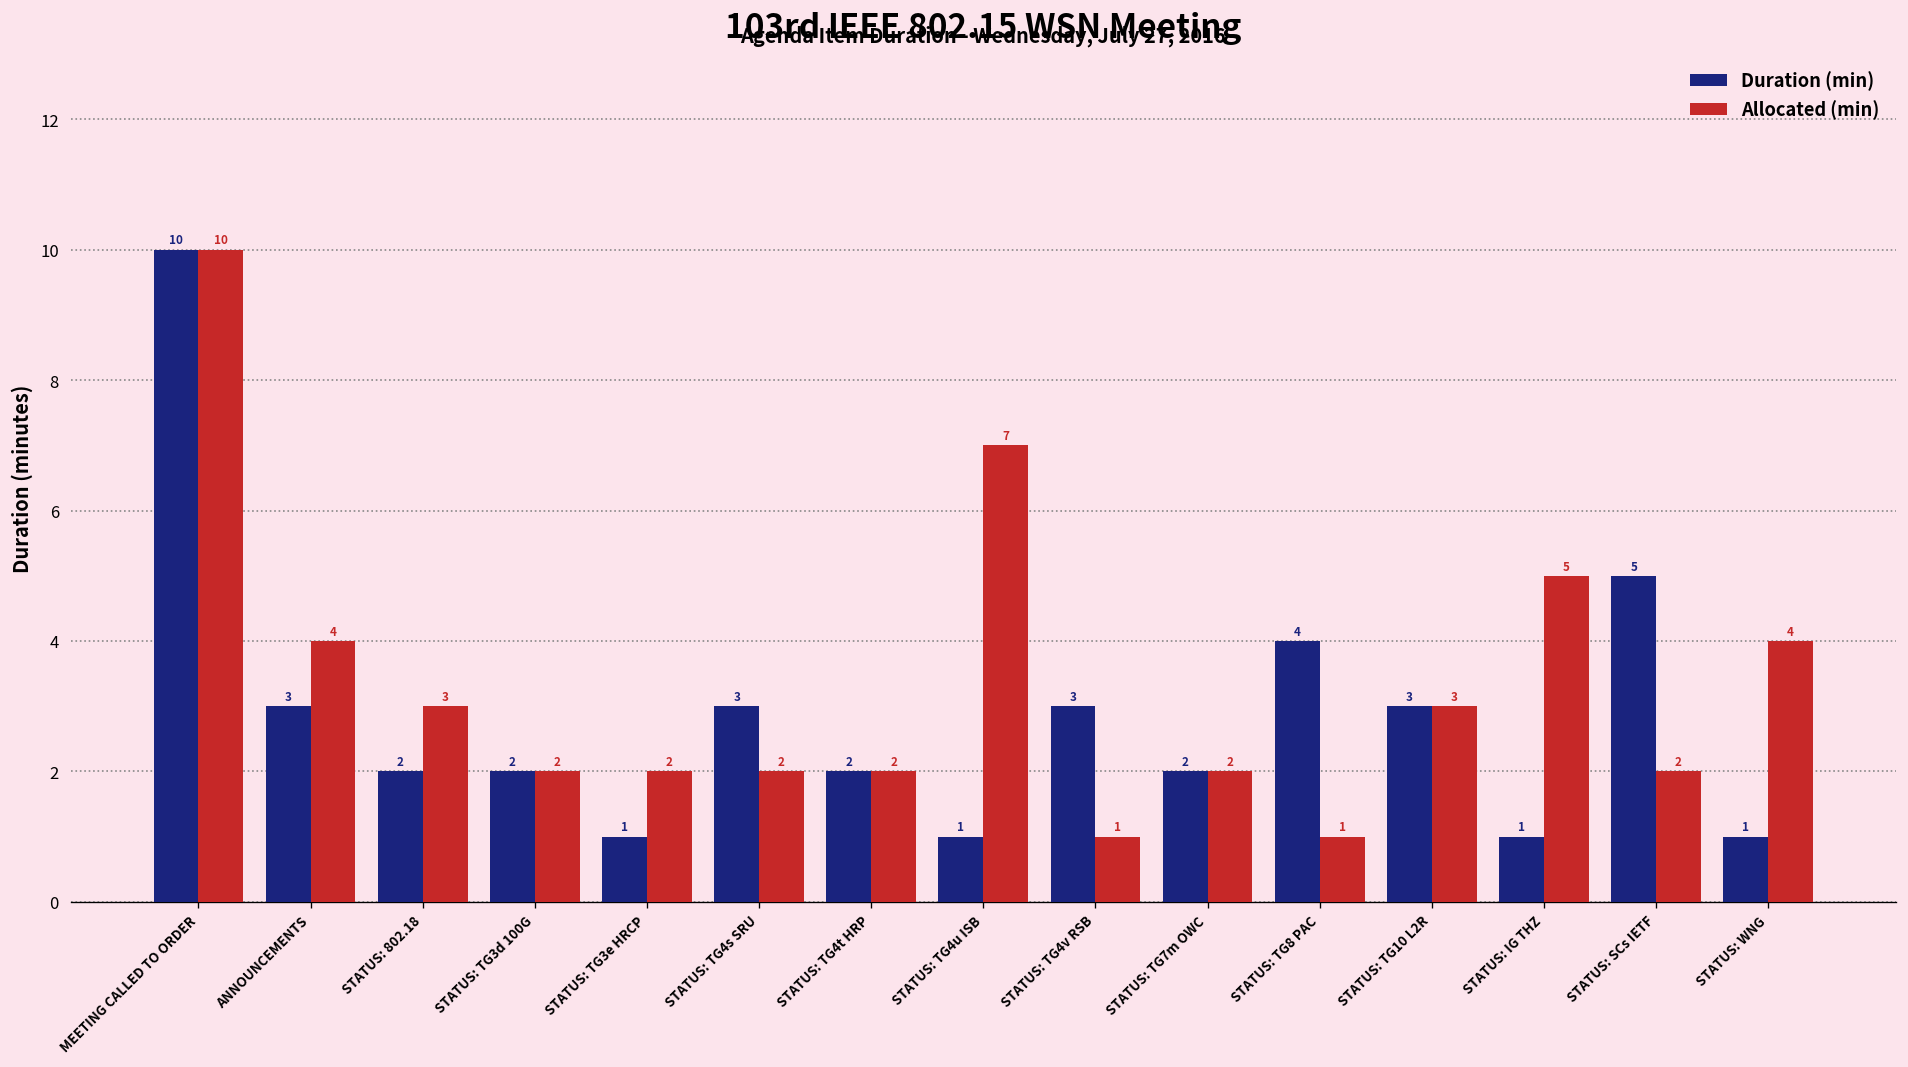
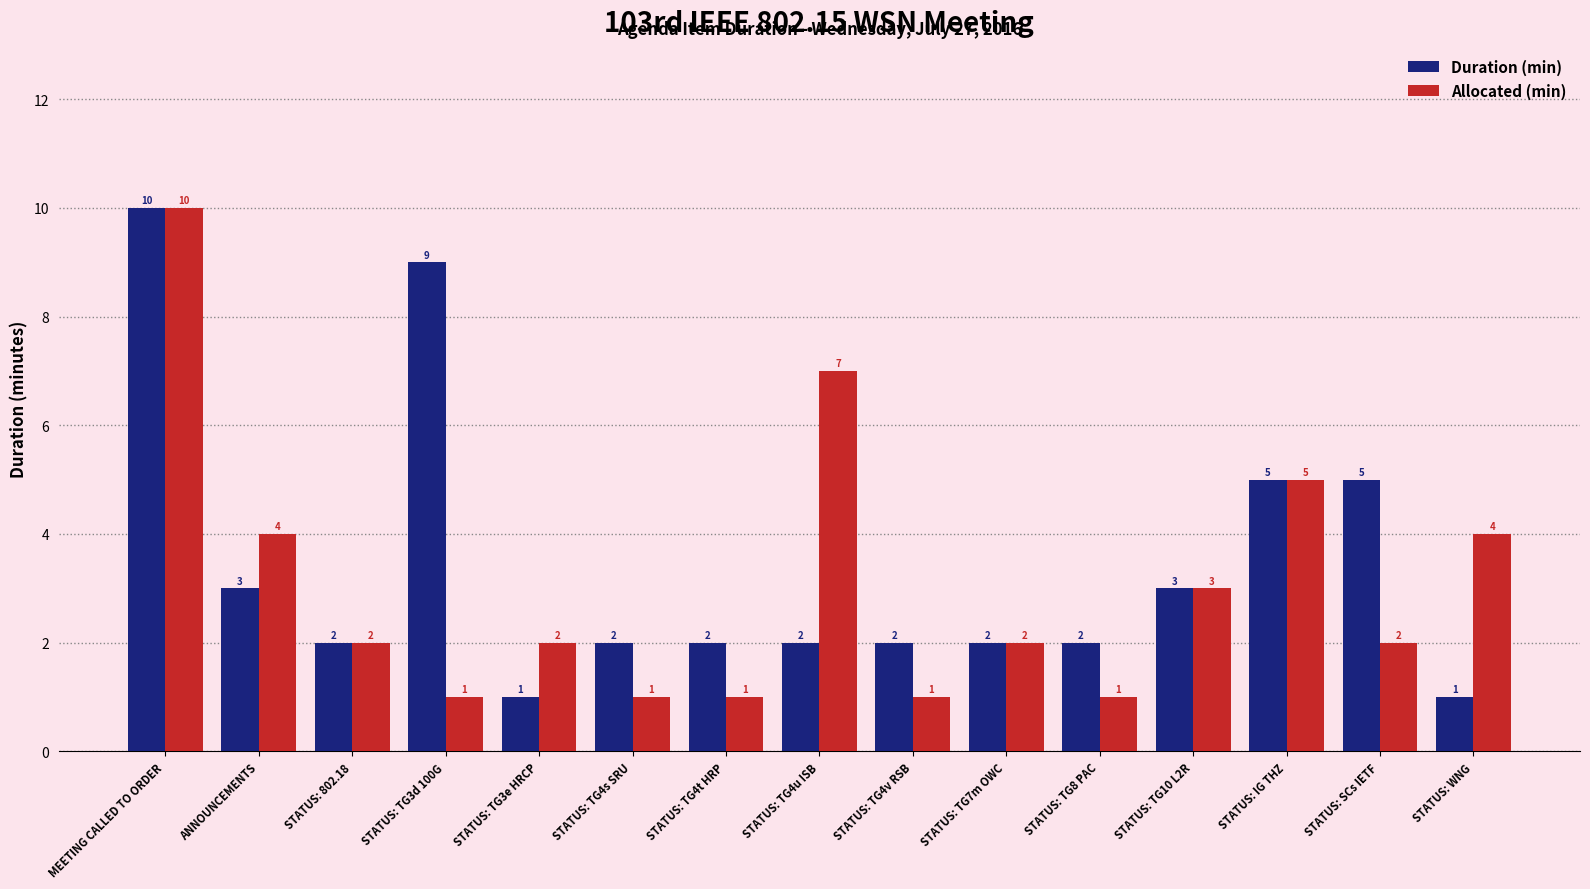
Allocated (min), STATUS: 802.18: 3 -> 2
Duration (min), STATUS: TG3d 100G: 2 -> 9
Allocated (min), STATUS: TG3d 100G: 2 -> 1
Duration (min), STATUS: TG4s SRU: 3 -> 2
Allocated (min), STATUS: TG4s SRU: 2 -> 1
Allocated (min), STATUS: TG4t HRP: 2 -> 1
Duration (min), STATUS: TG4u ISB: 1 -> 2
Duration (min), STATUS: TG4v RSB: 3 -> 2
Duration (min), STATUS: TG8 PAC: 4 -> 2
Duration (min), STATUS: IG THZ: 1 -> 5
